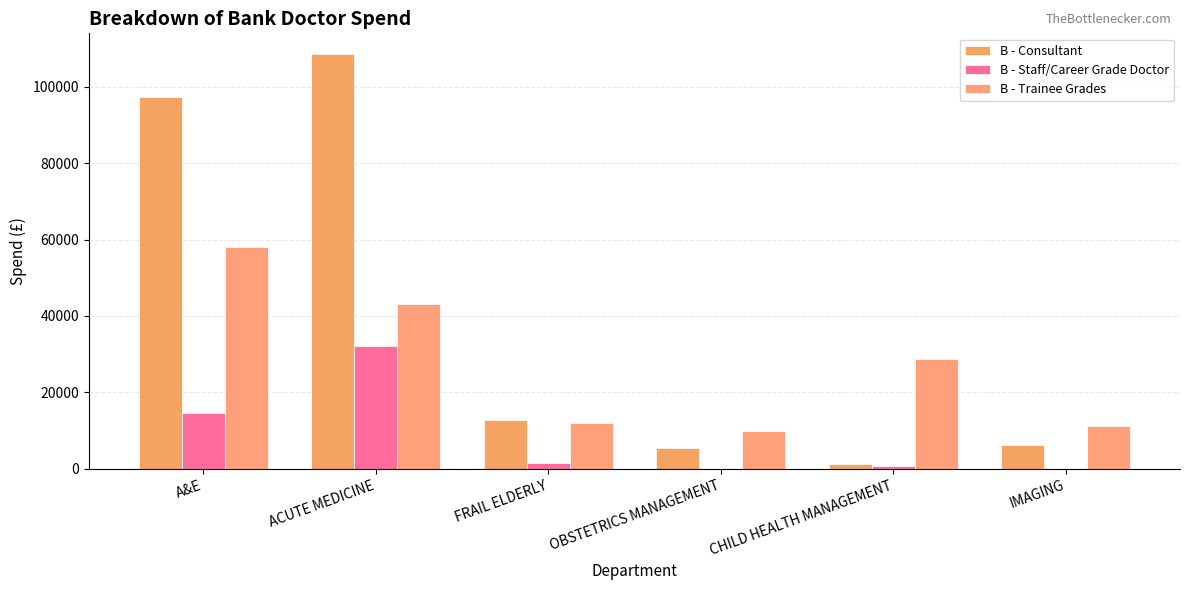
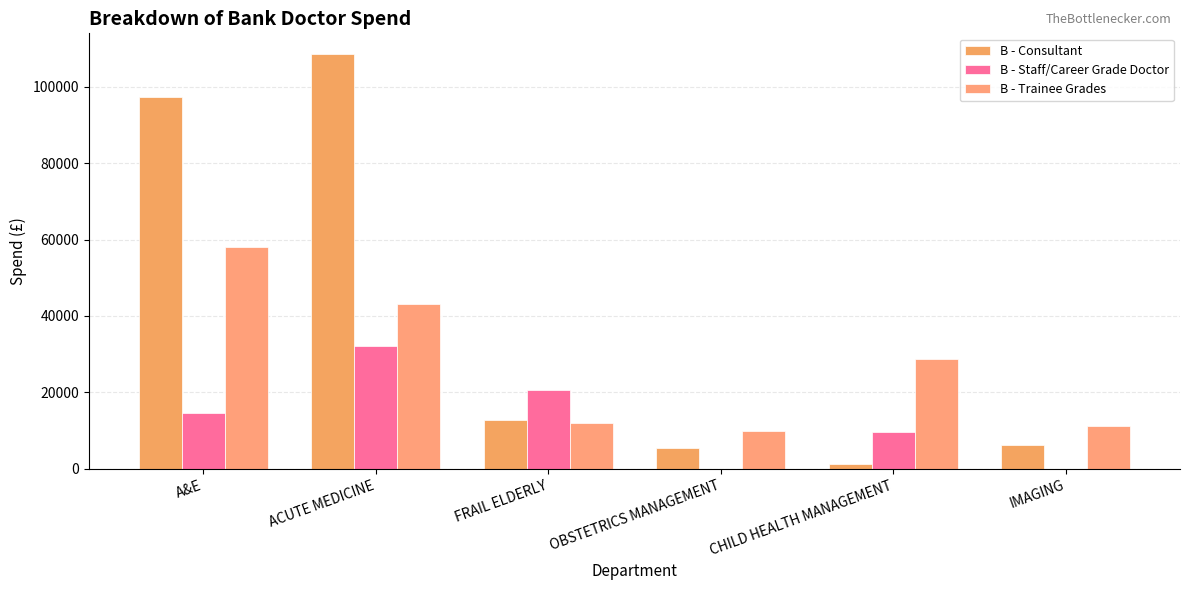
B - Staff/Career Grade Doctor, FRAIL ELDERLY: 2000 -> 21000
B - Staff/Career Grade Doctor, CHILD HEALTH MANAGEMENT: 1000 -> 10000
